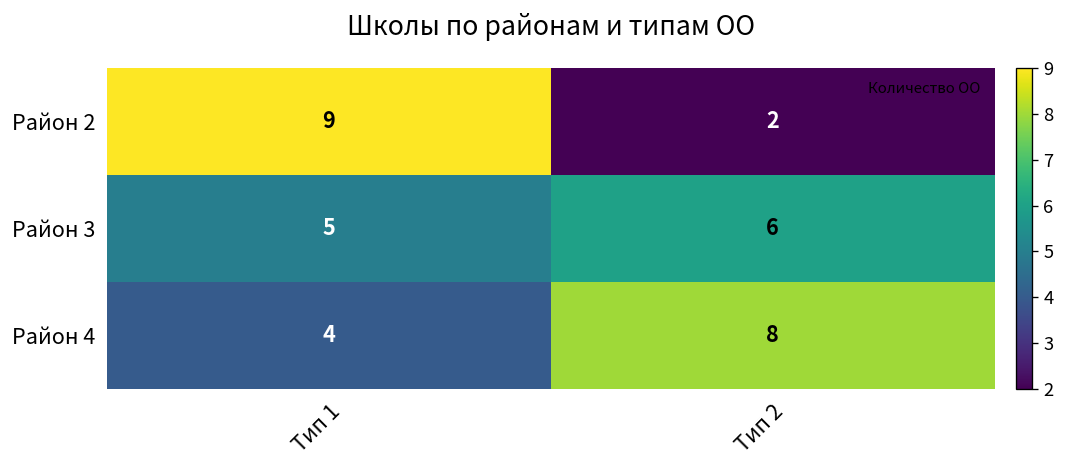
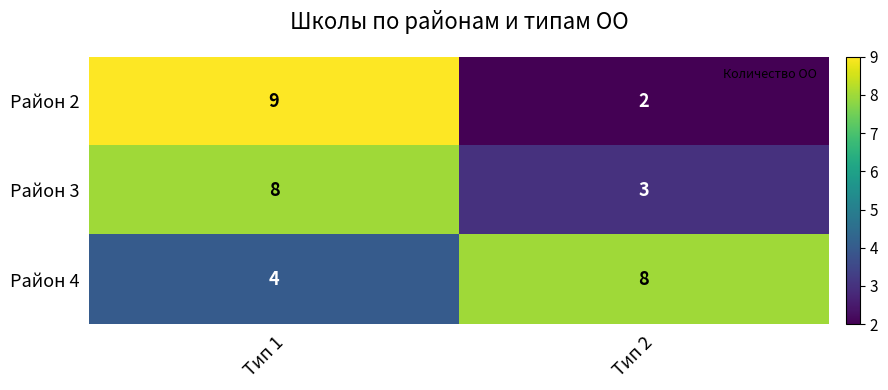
Район 3, Тип 1: 5 -> 8
Район 3, Тип 2: 6 -> 3
